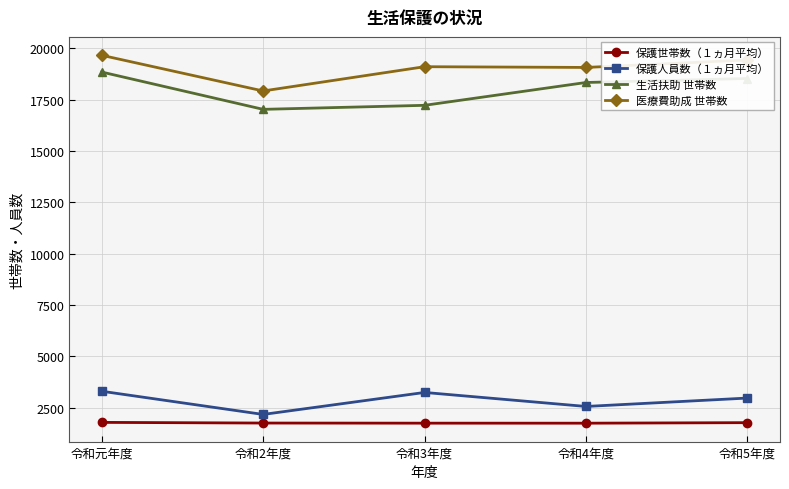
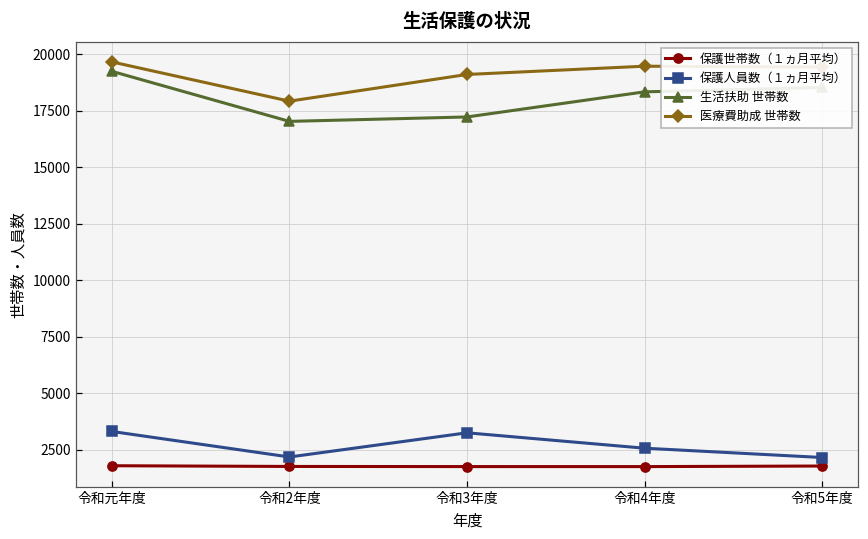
生活扶助 世帯数, 令和元年度: 18800 -> 19200
医療費助成 世帯数, 令和4年度: 19100 -> 19500
保護人員数（１ヵ月平均）, 令和5年度: 3000 -> 2100
